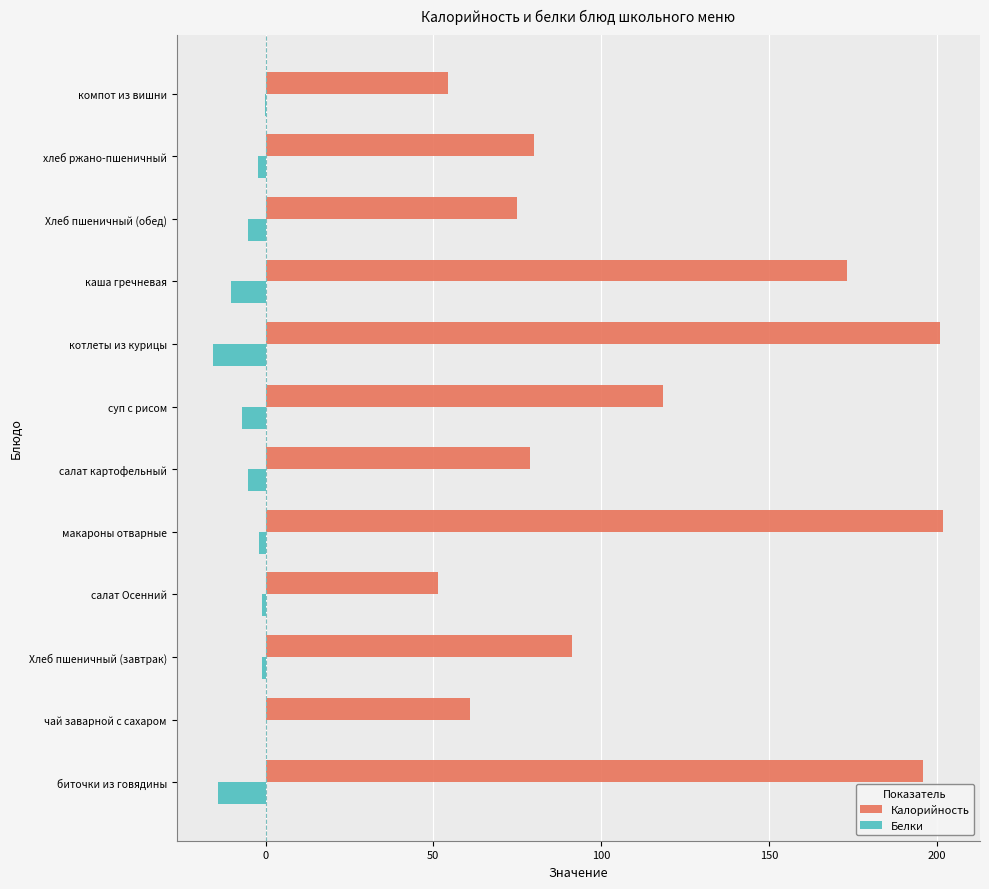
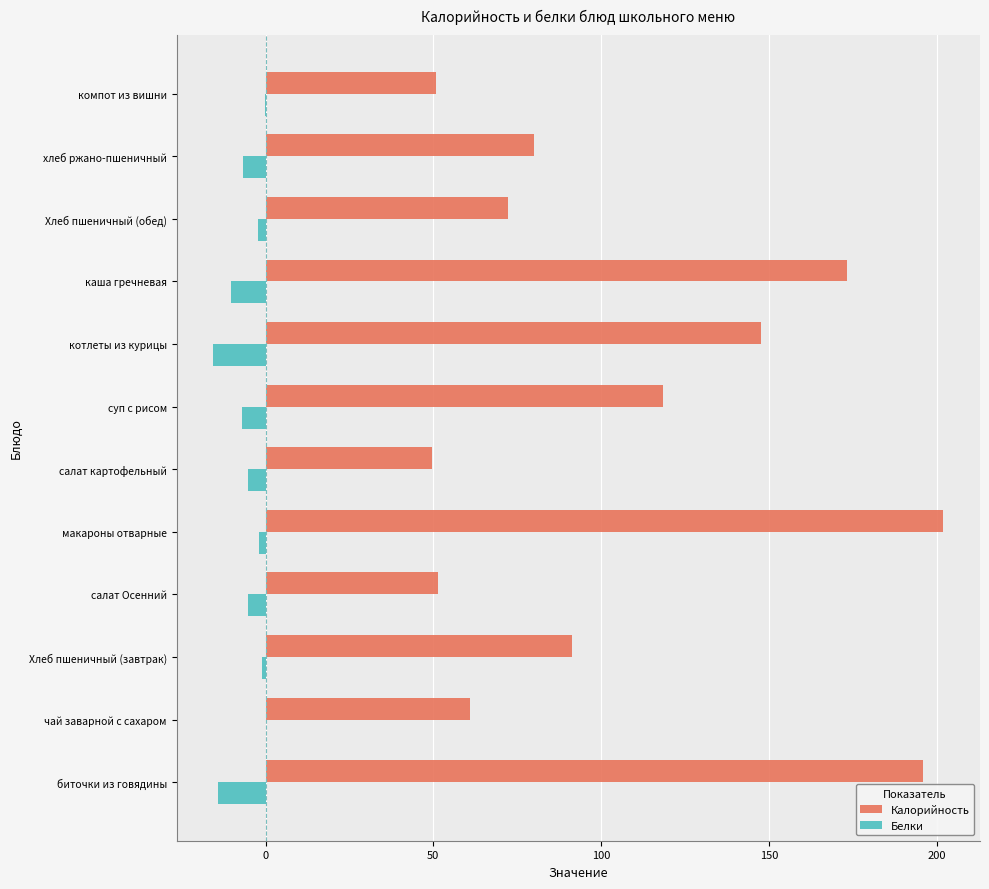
Калорийность, компот из вишни: 54 -> 51
Белки, хлеб ржано-пшеничный: -2 -> -7
Калорийность, Хлеб пшеничный (обед): 75 -> 72
Белки, Хлеб пшеничный (обед): -5 -> -2
Калорийность, котлеты из курицы: 201 -> 148
Калорийность, салат картофельный: 79 -> 49
Белки, салат Осенний: -1 -> -5
